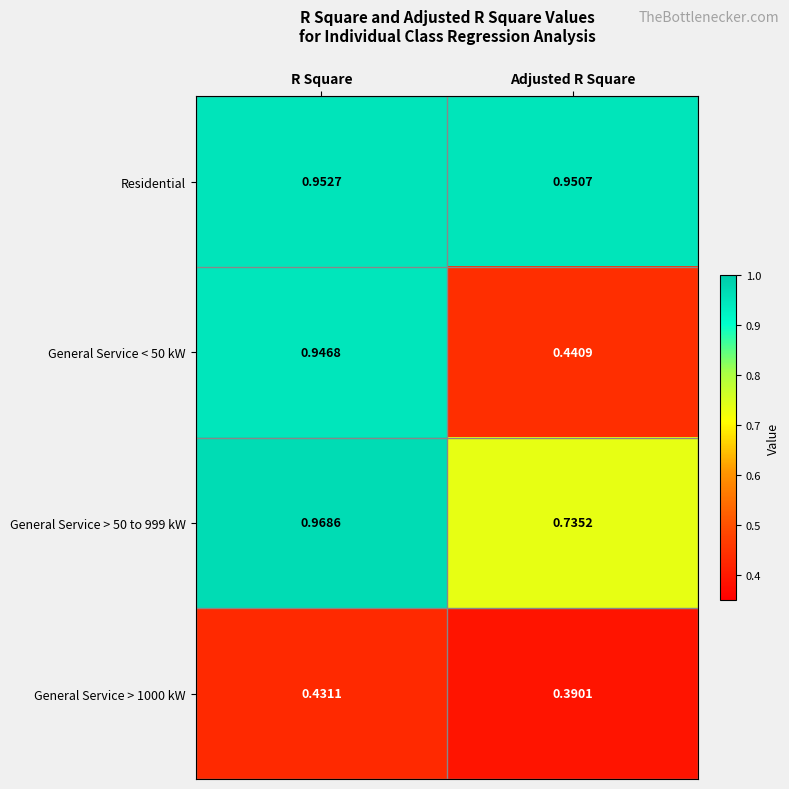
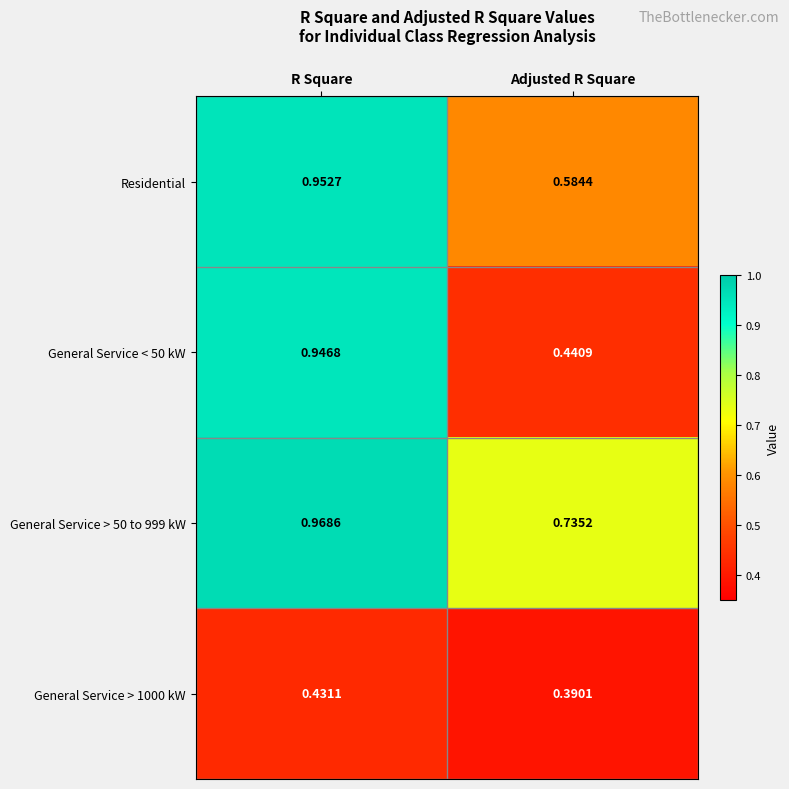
Residential, Adjusted R Square: 0.9507 -> 0.5844
